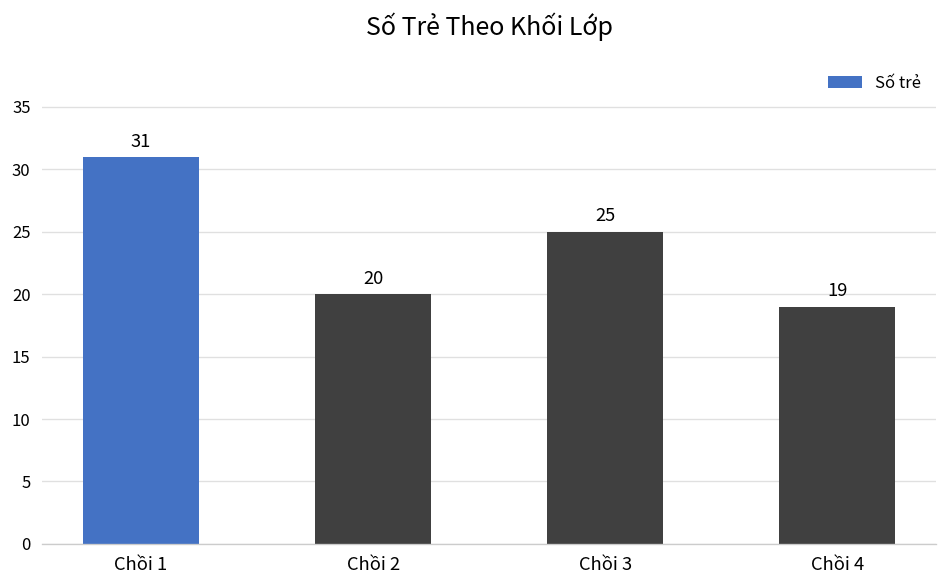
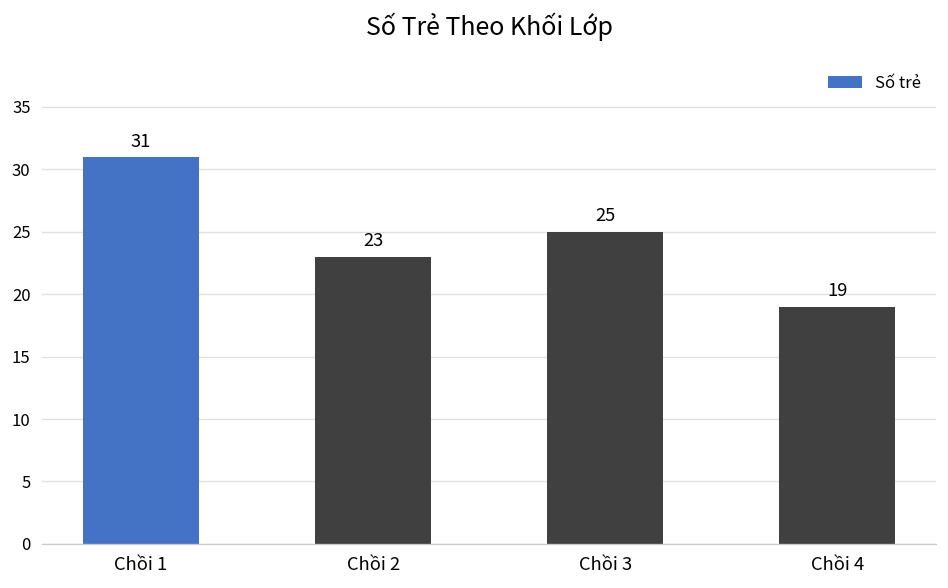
Chồi 2: 20 -> 23
